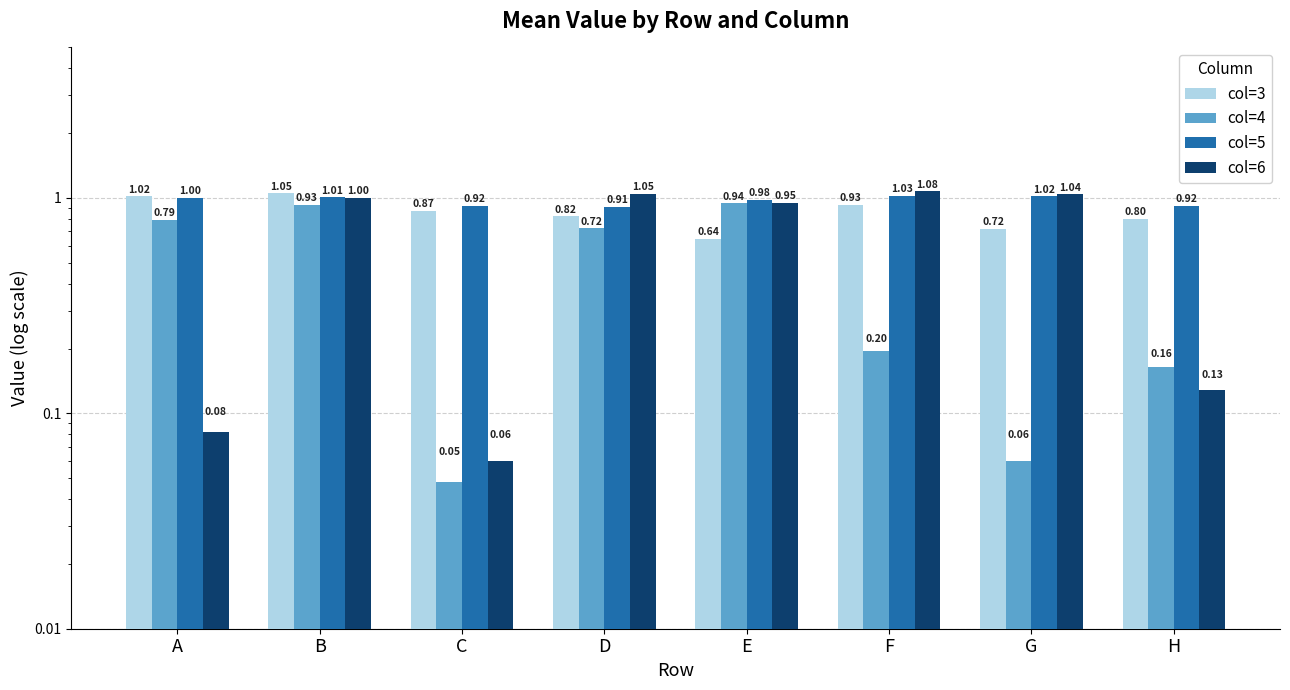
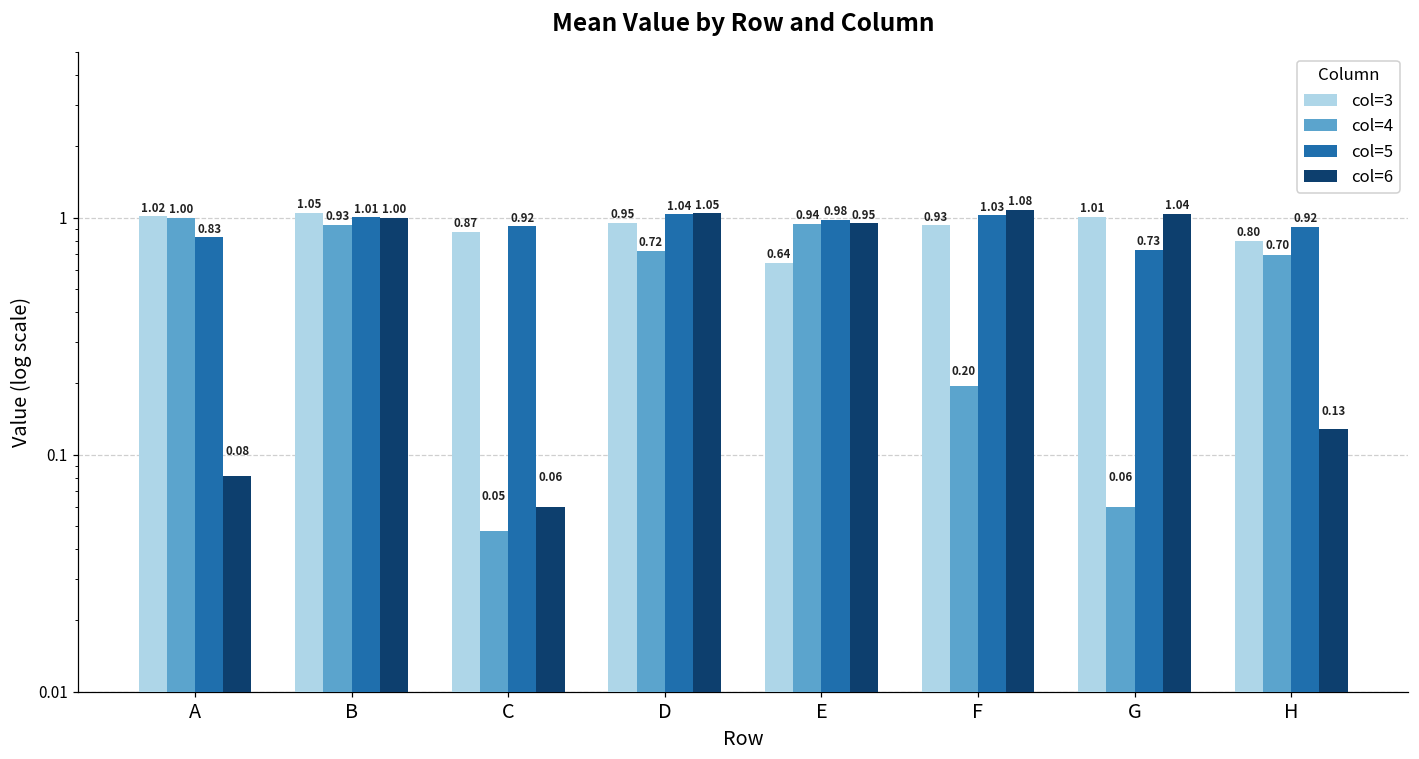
col=4, A: 0.79 -> 1.00
col=5, A: 1.00 -> 0.83
col=3, D: 0.82 -> 0.95
col=5, D: 0.91 -> 1.04
col=3, G: 0.72 -> 1.01
col=5, G: 1.02 -> 0.73
col=4, H: 0.16 -> 0.70
